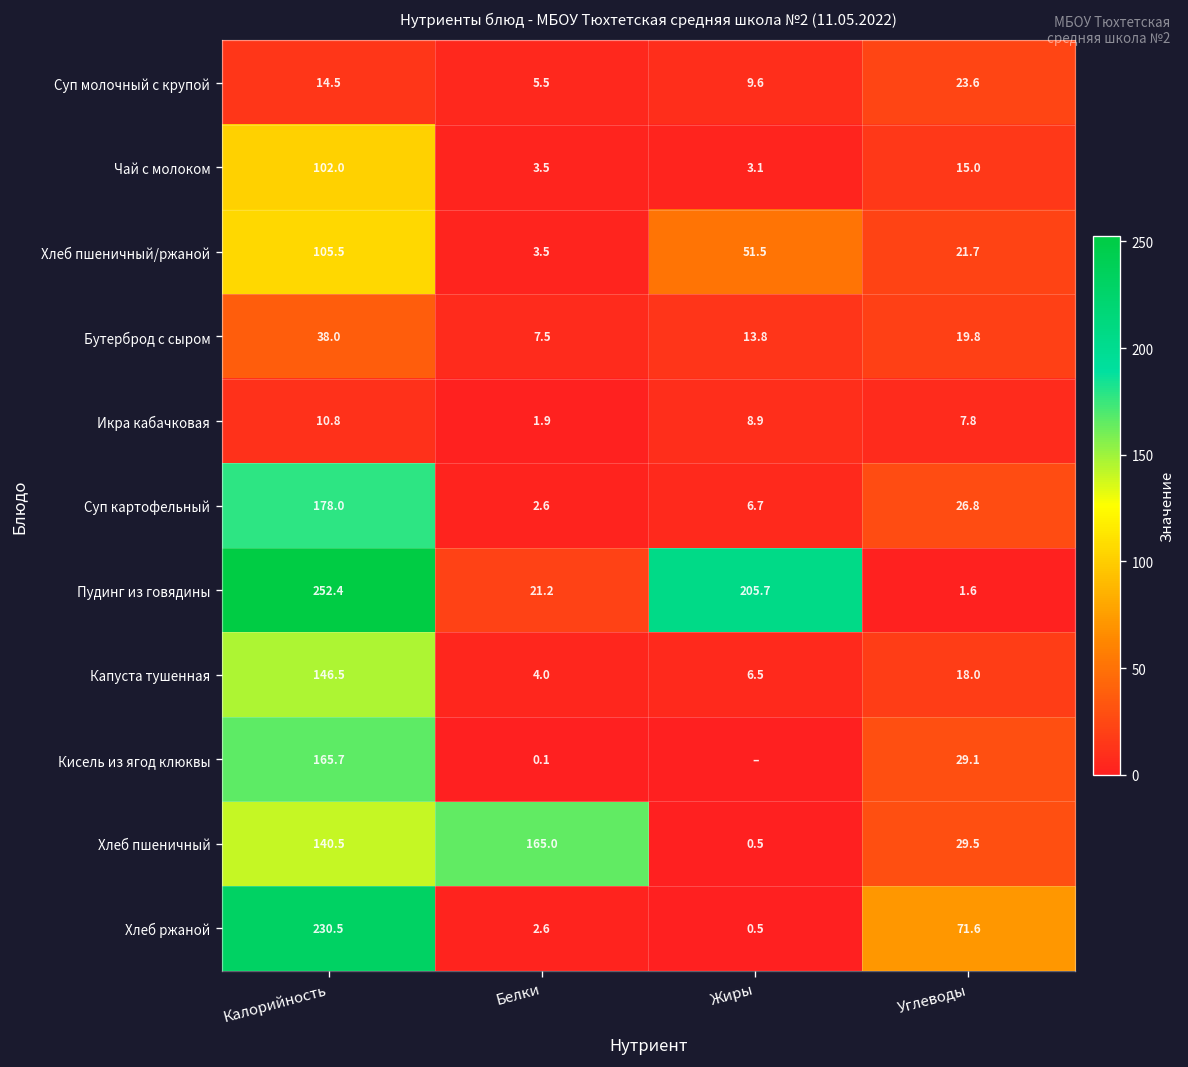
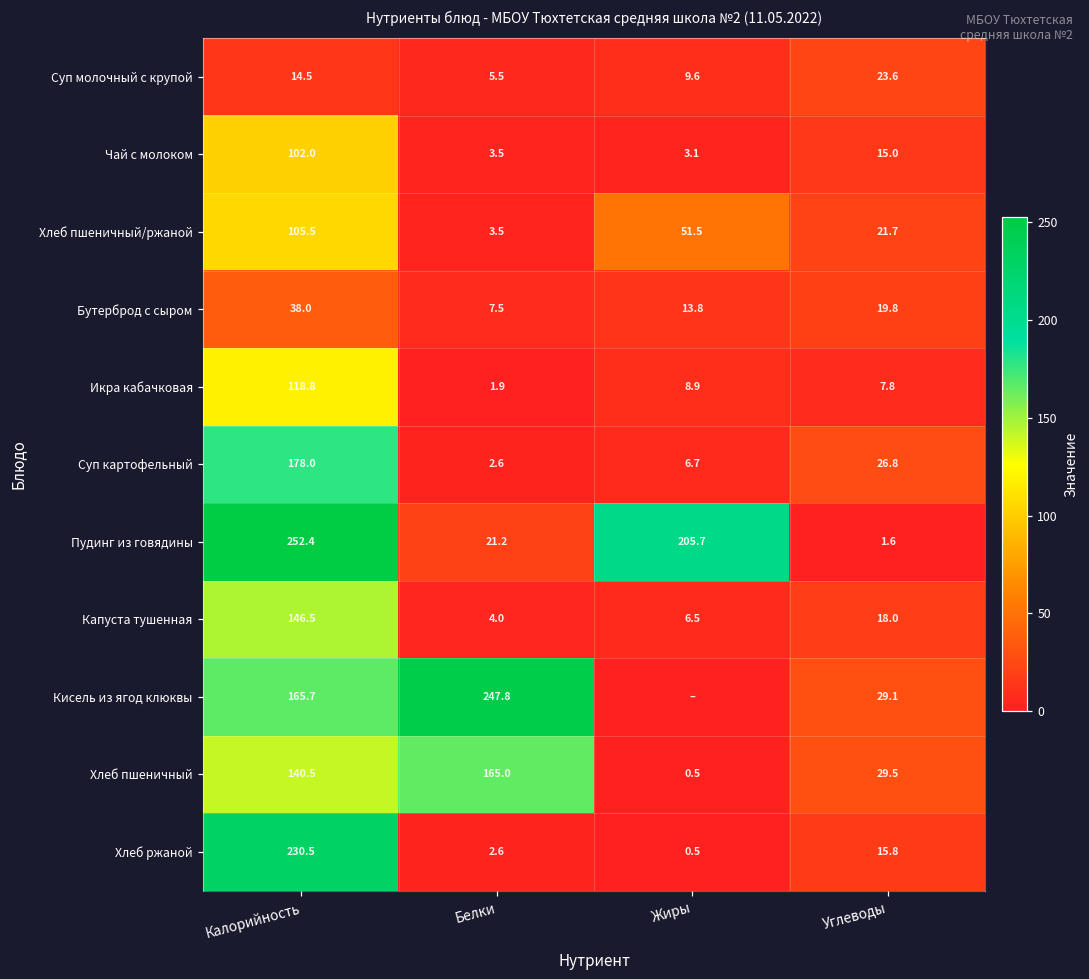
Икра кабачковая, Калорийность: 10.8 -> 118.8
Кисель из ягод клюквы, Белки: 0.1 -> 247.8
Хлеб ржаной, Углеводы: 71.6 -> 15.8
